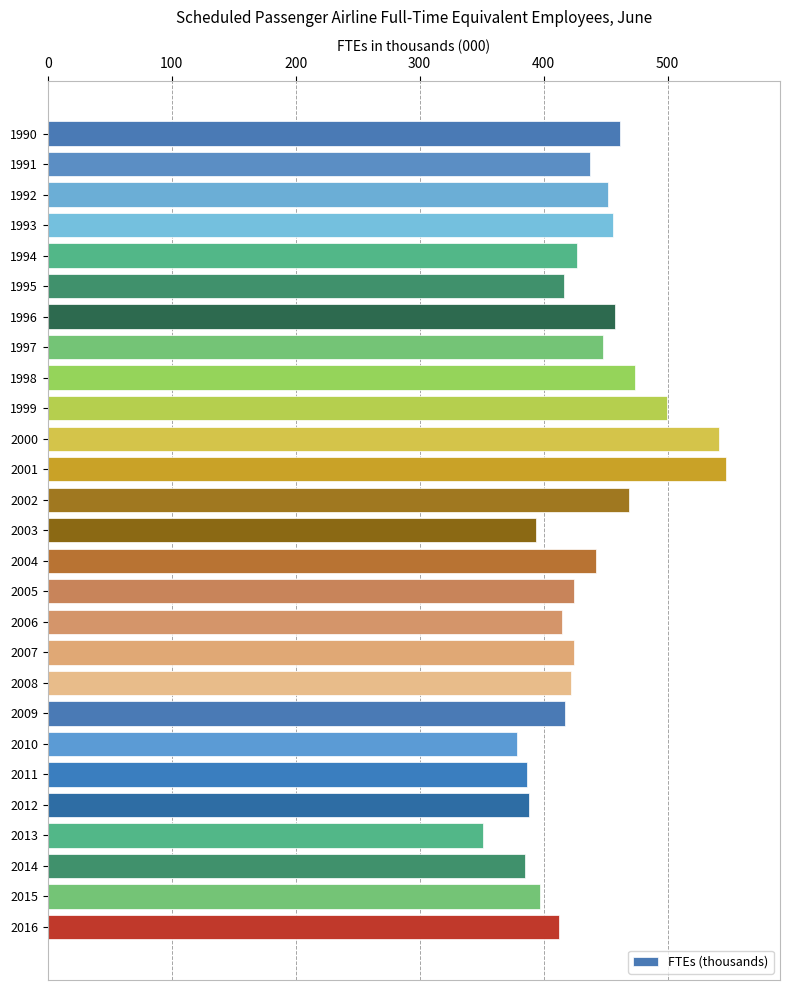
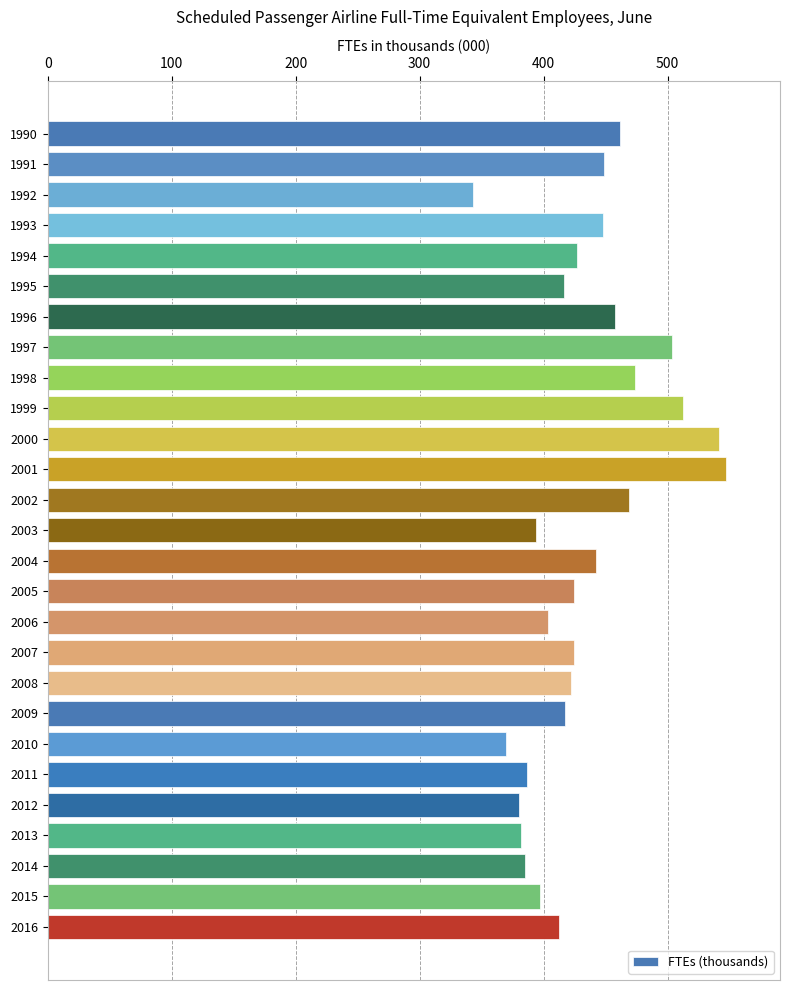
1991: 438 -> 449
1992: 452 -> 343
1993: 456 -> 448
1997: 448 -> 504
1999: 499 -> 513
2006: 415 -> 404
2010: 378 -> 370
2012: 388 -> 380
2013: 351 -> 382
